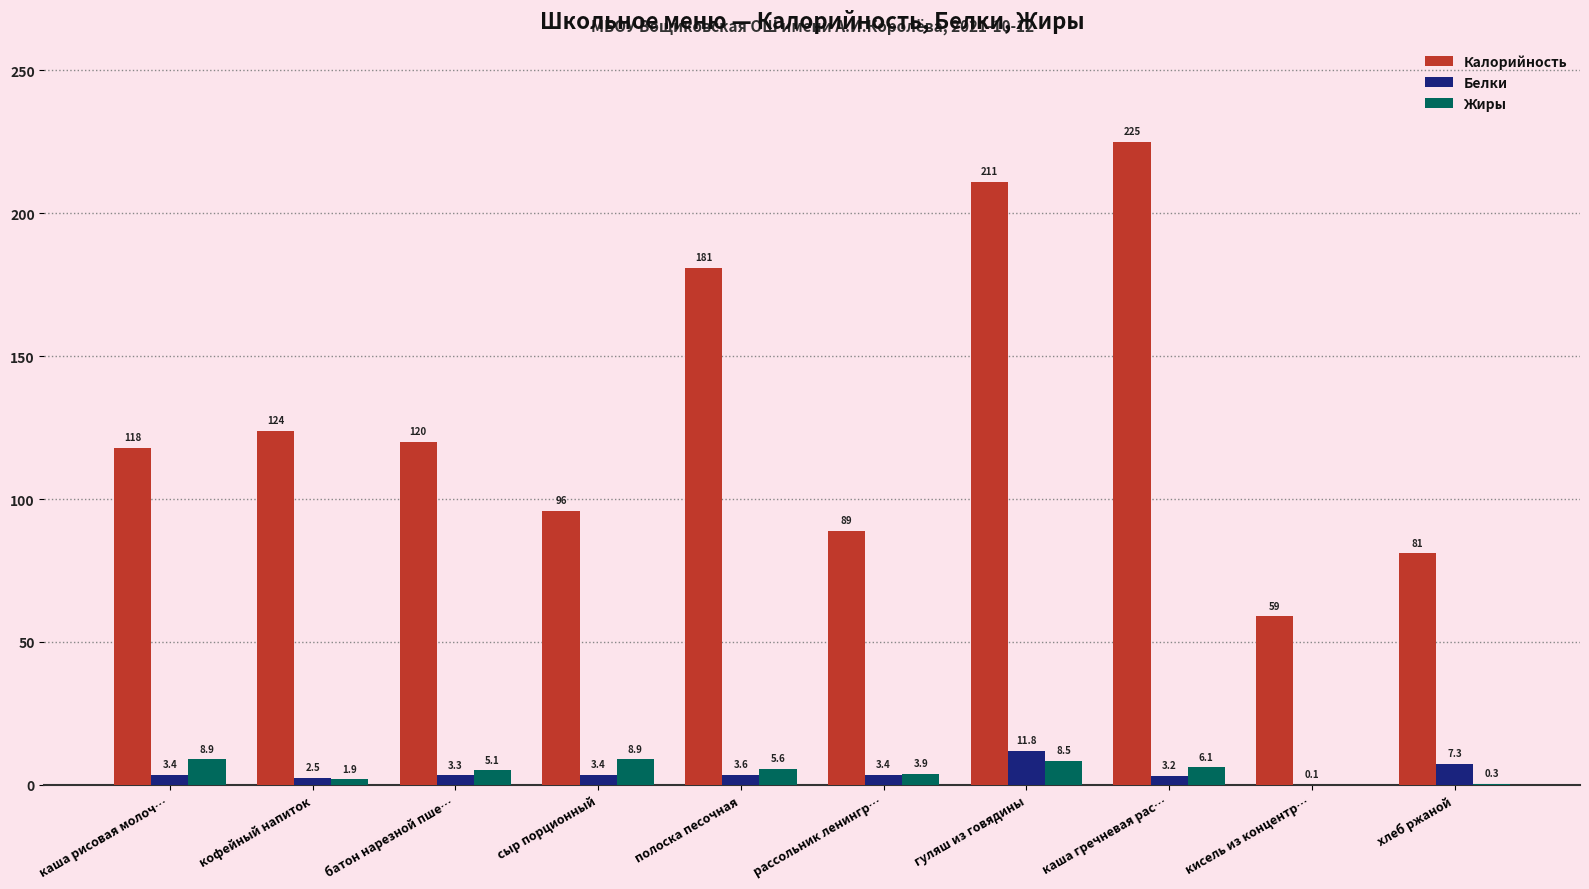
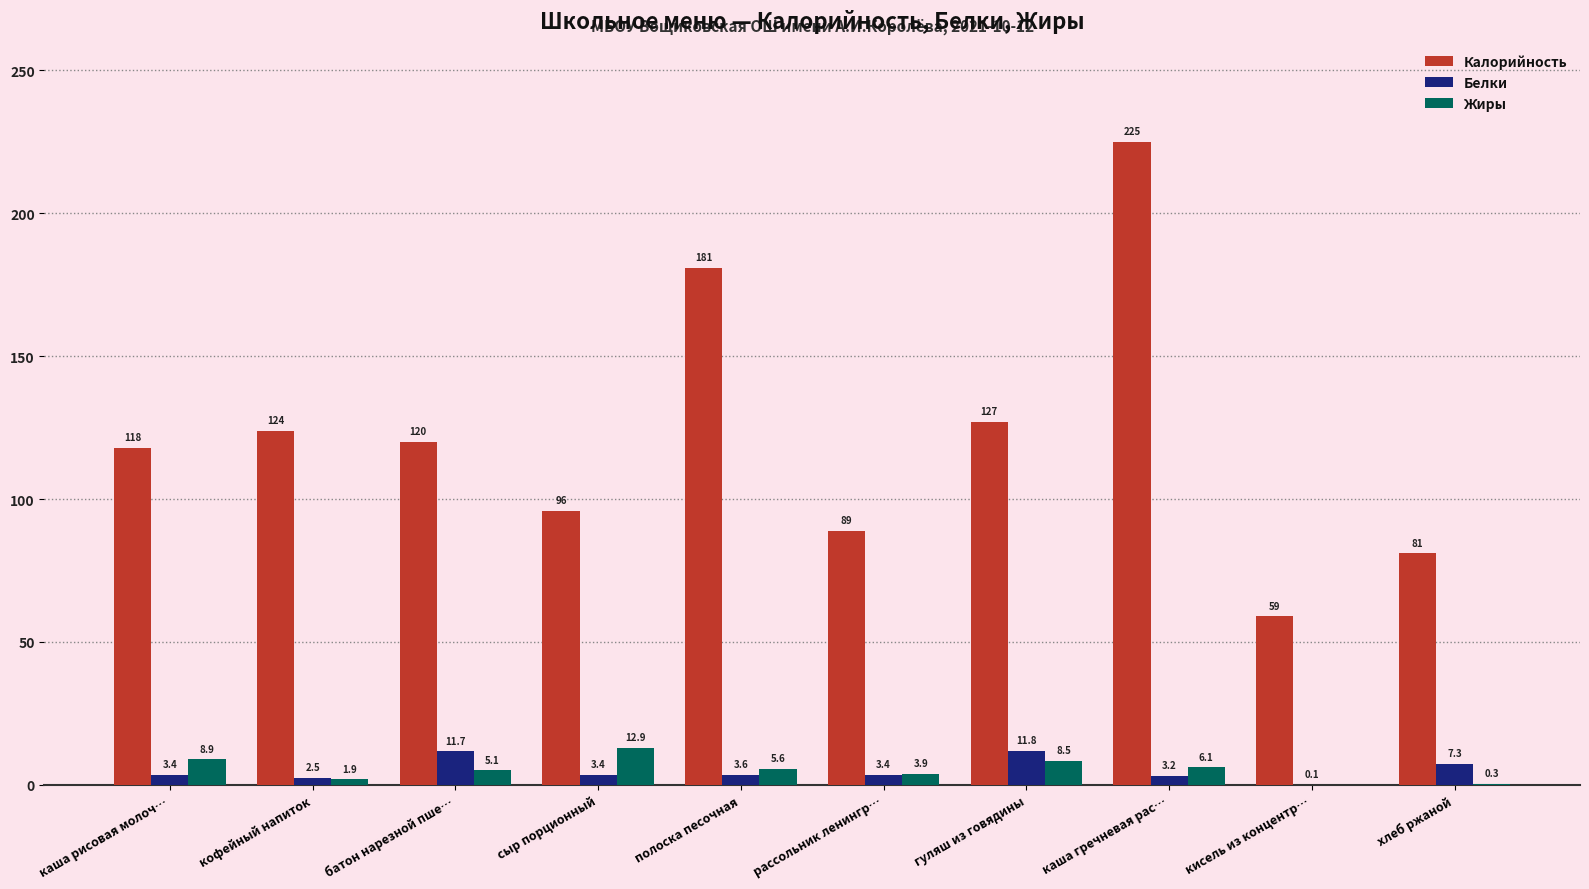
Белки, батон нарезной пше…: 3.3 -> 11.7
Жиры, сыр порционный: 8.9 -> 12.9
Калорийность, гуляш из говядины: 211 -> 127
